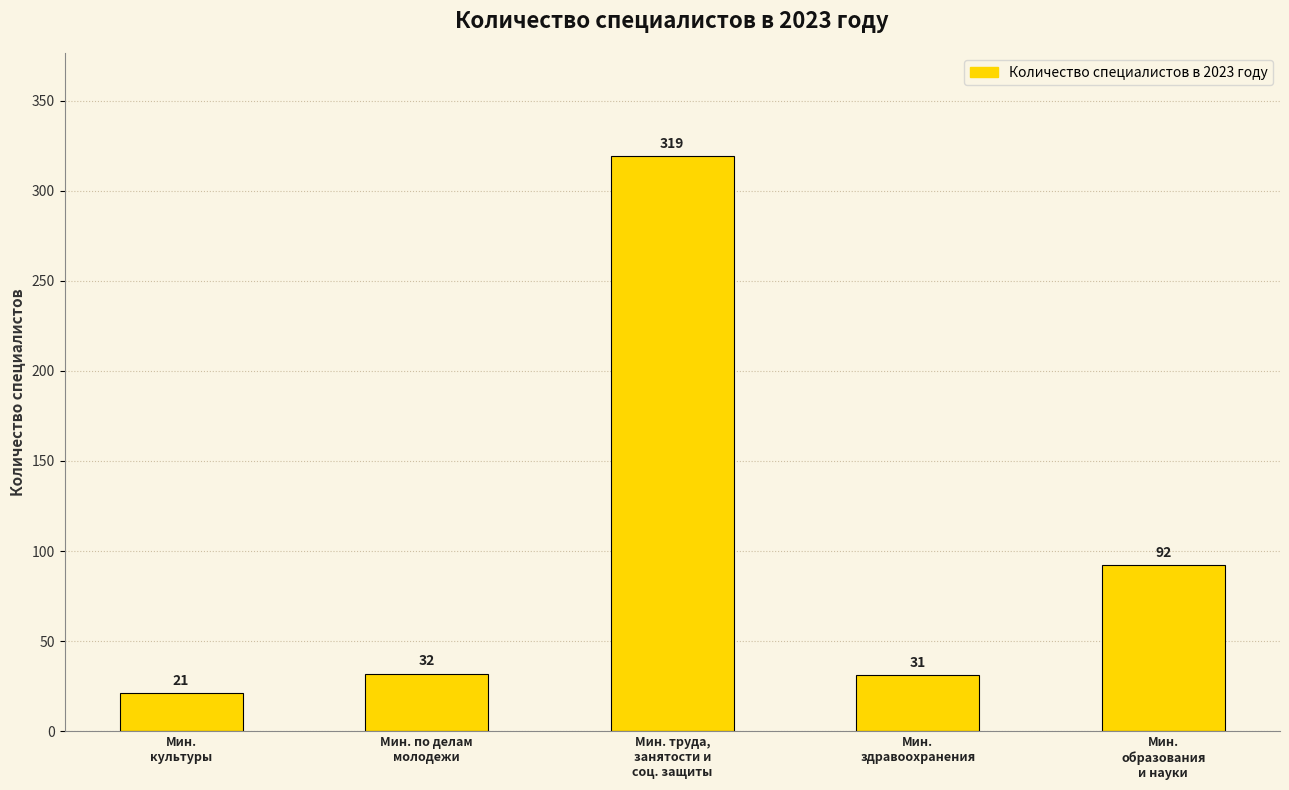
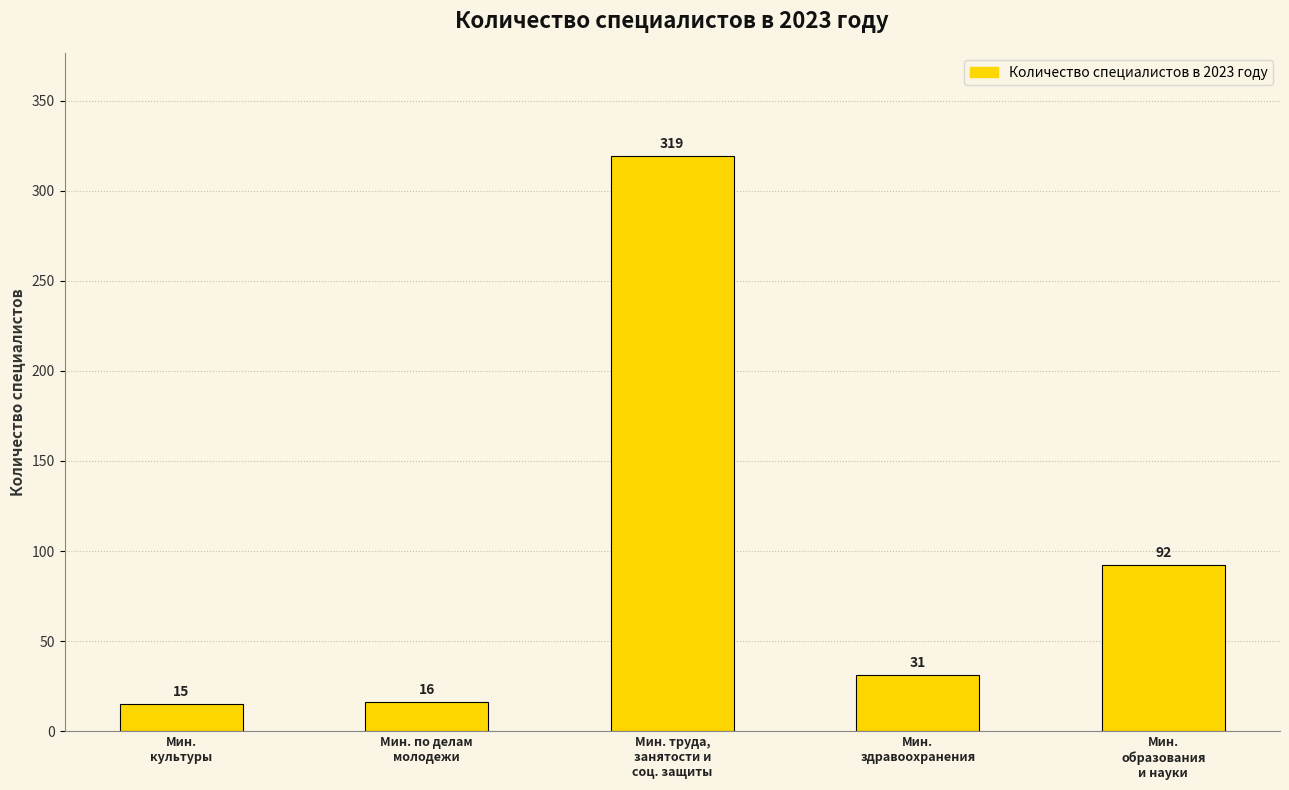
Мин. культуры: 21 -> 15
Мин. по делам молодежи: 32 -> 16
